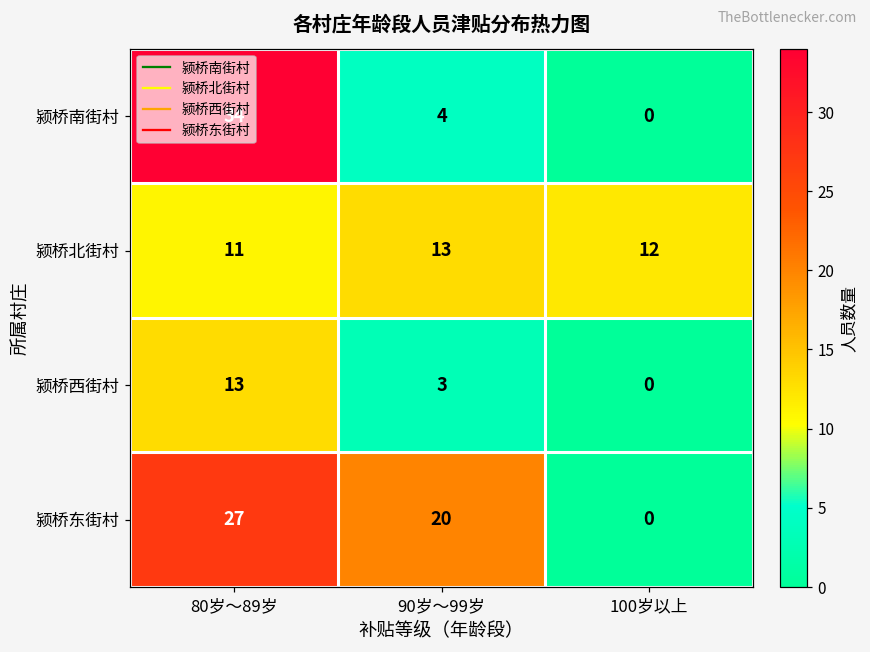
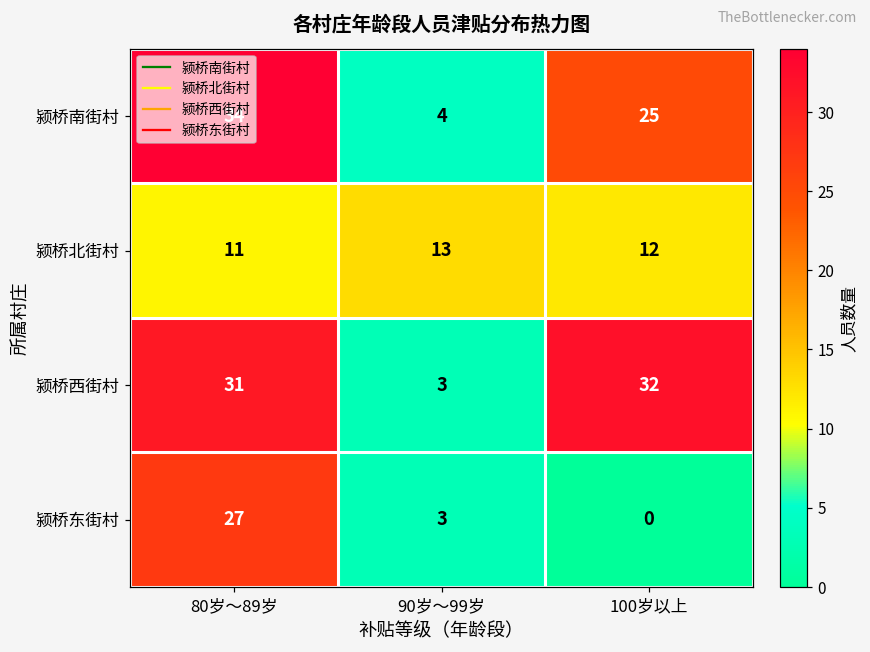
颍桥南街村, 100岁以上: 0 -> 25
颍桥西街村, 80岁～89岁: 13 -> 31
颍桥西街村, 100岁以上: 0 -> 32
颍桥东街村, 90岁～99岁: 20 -> 3
